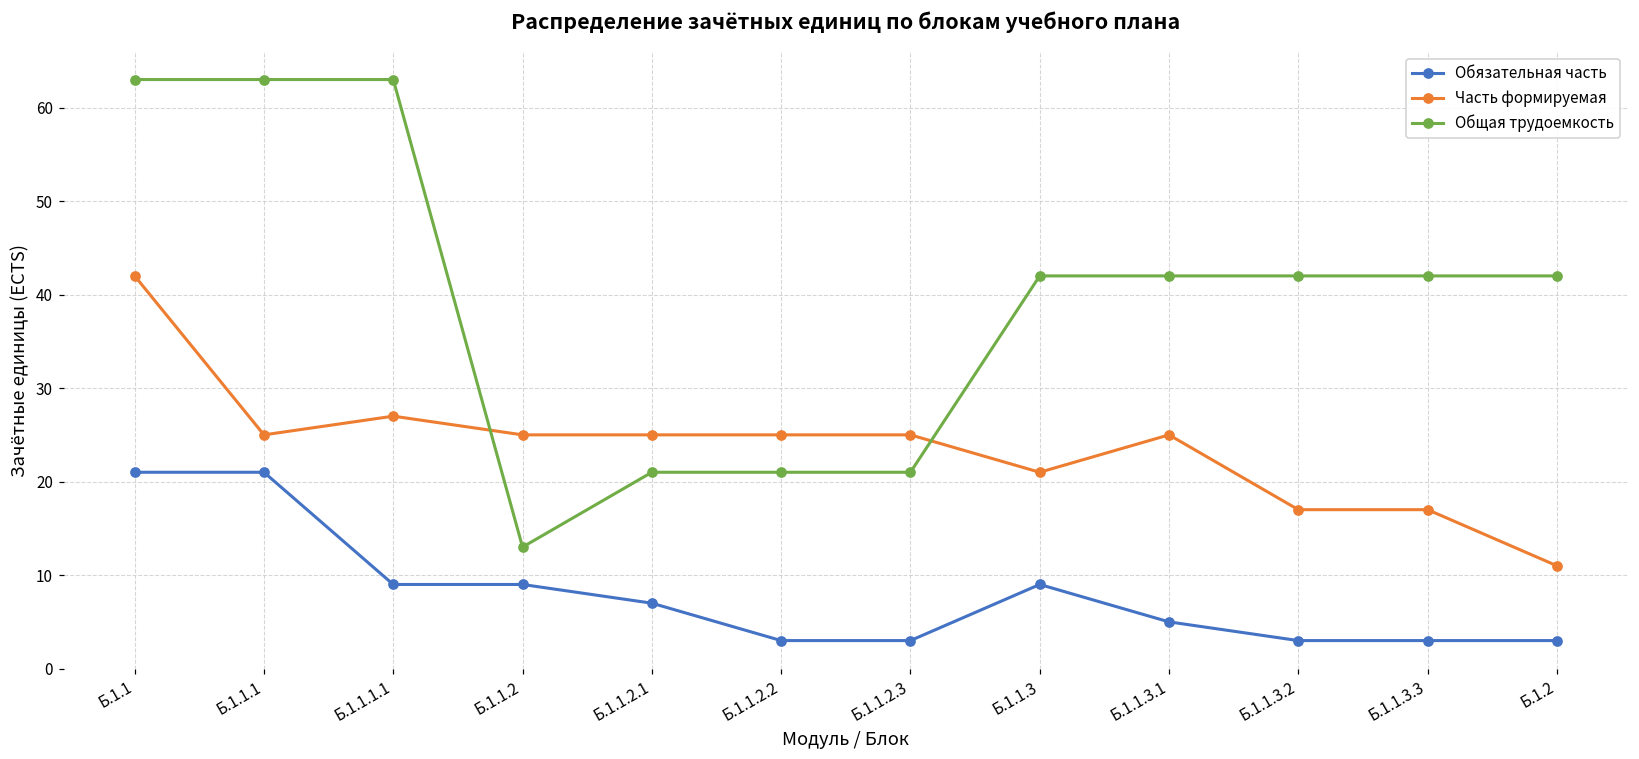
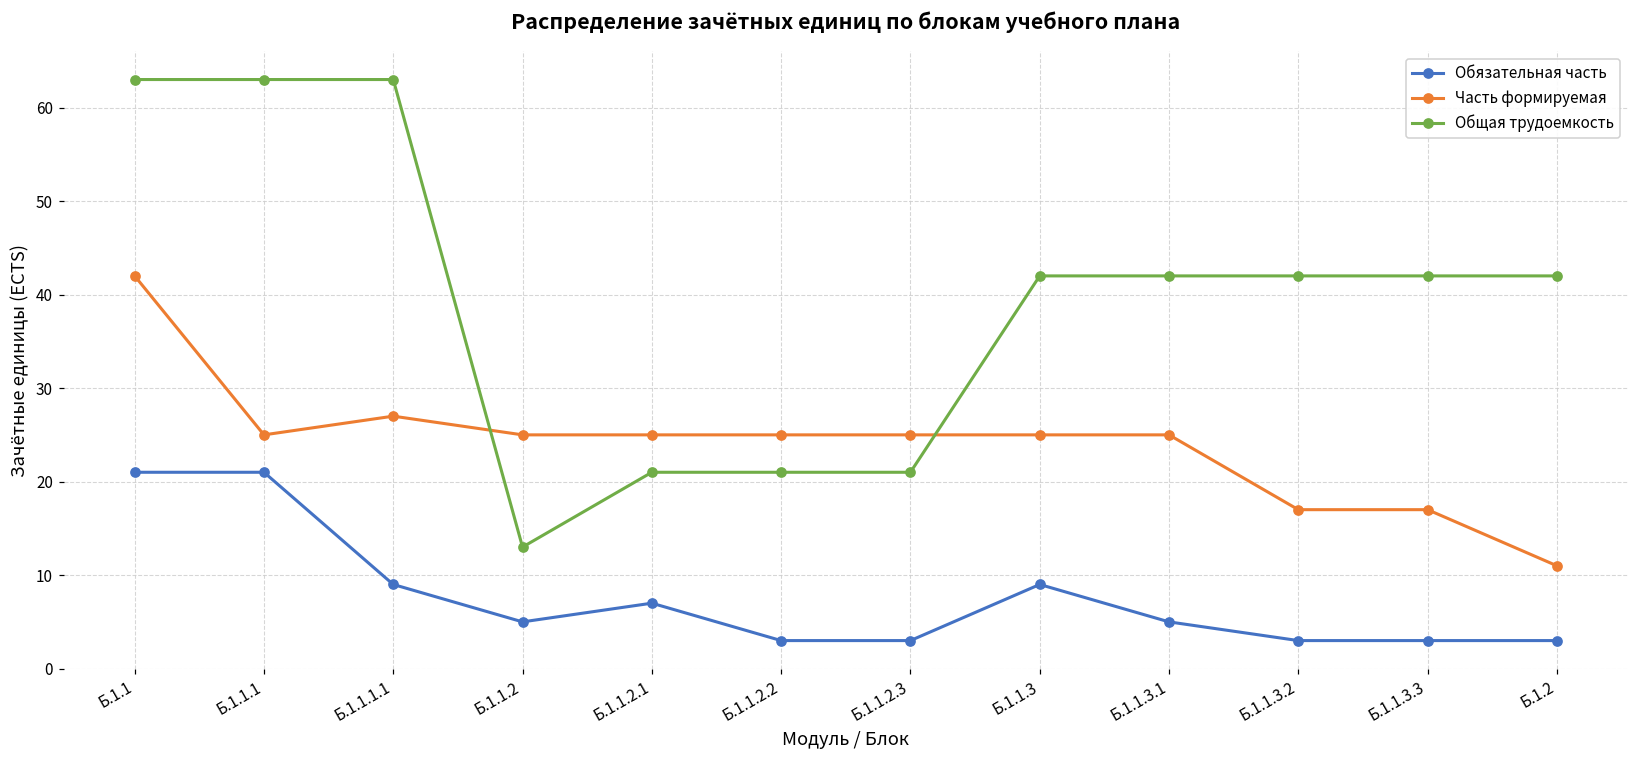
Обязательная часть, Б.1.1.2: 9 -> 5
Часть формируемая, Б.1.1.3: 21 -> 25
